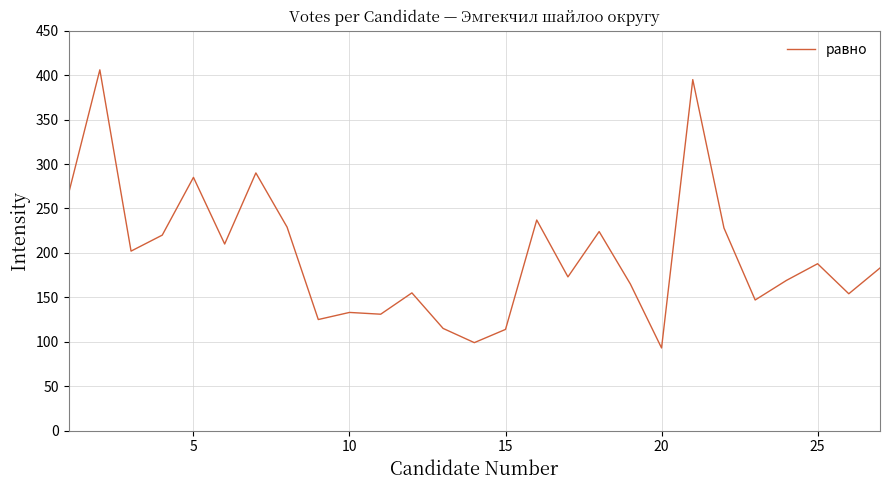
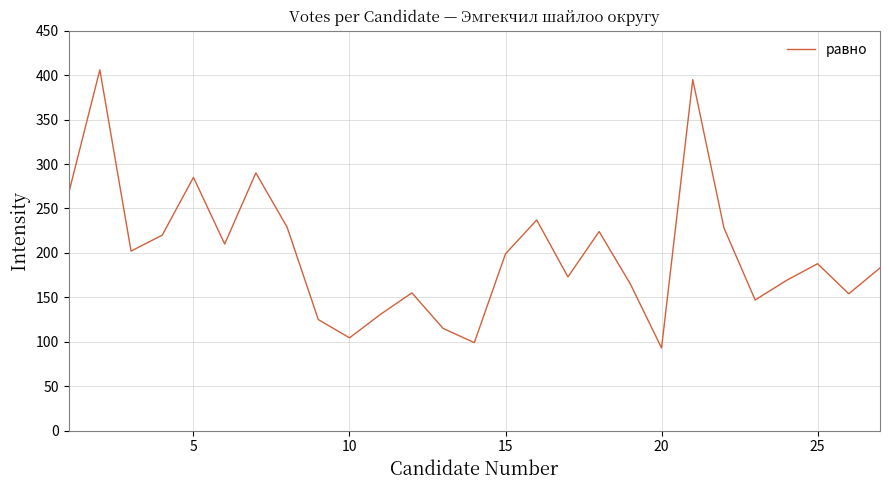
10: 130 -> 100
15: 110 -> 200
